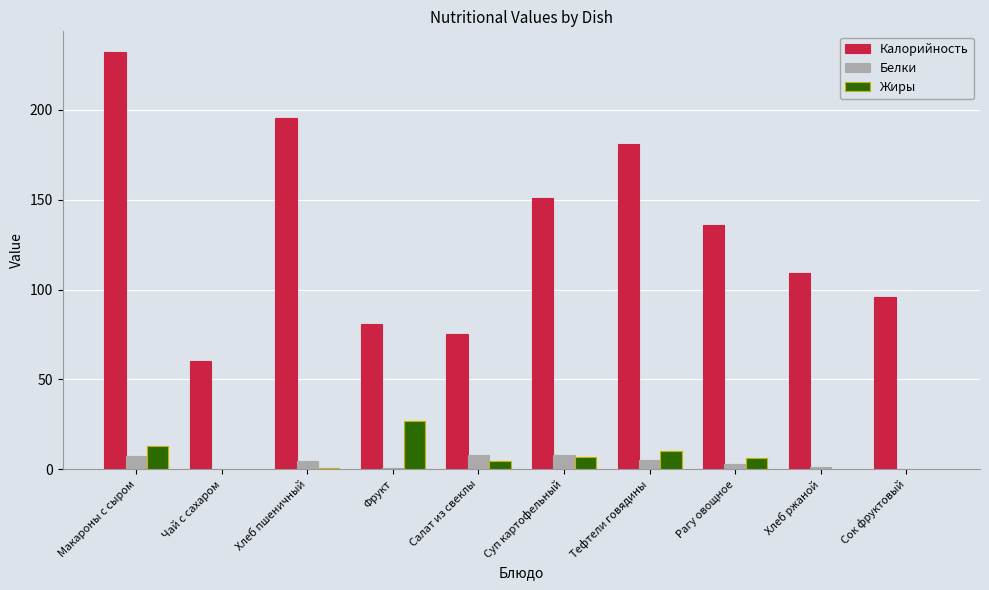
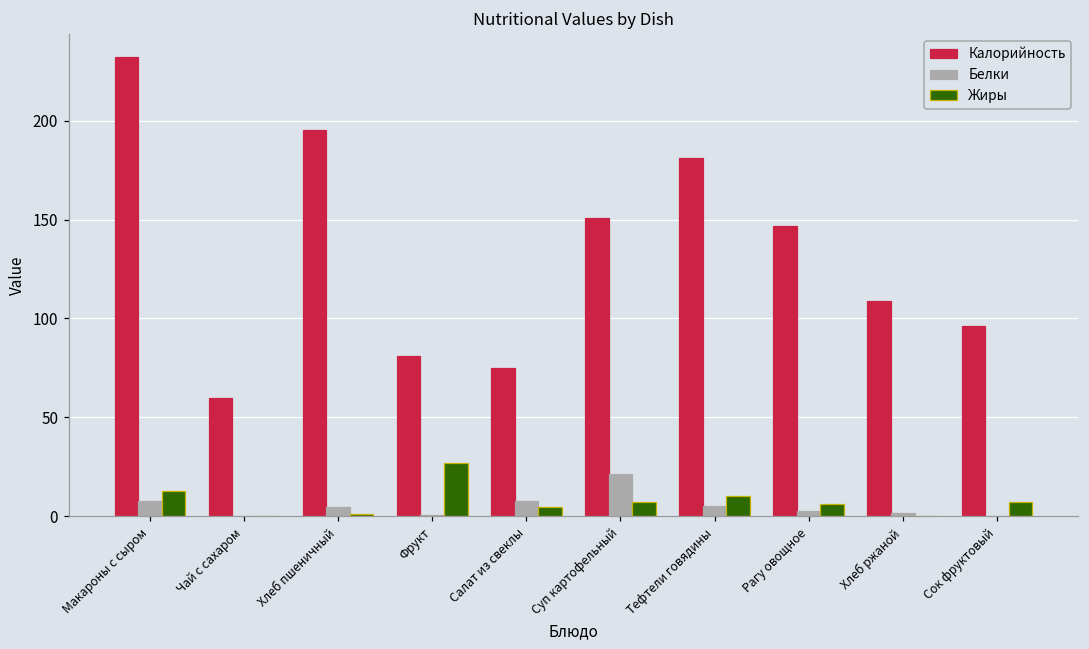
Белки, Суп картофельный: 8 -> 21
Калорийность, Рагу овощное: 136 -> 147
Жиры, Сок фруктовый: 0 -> 7
